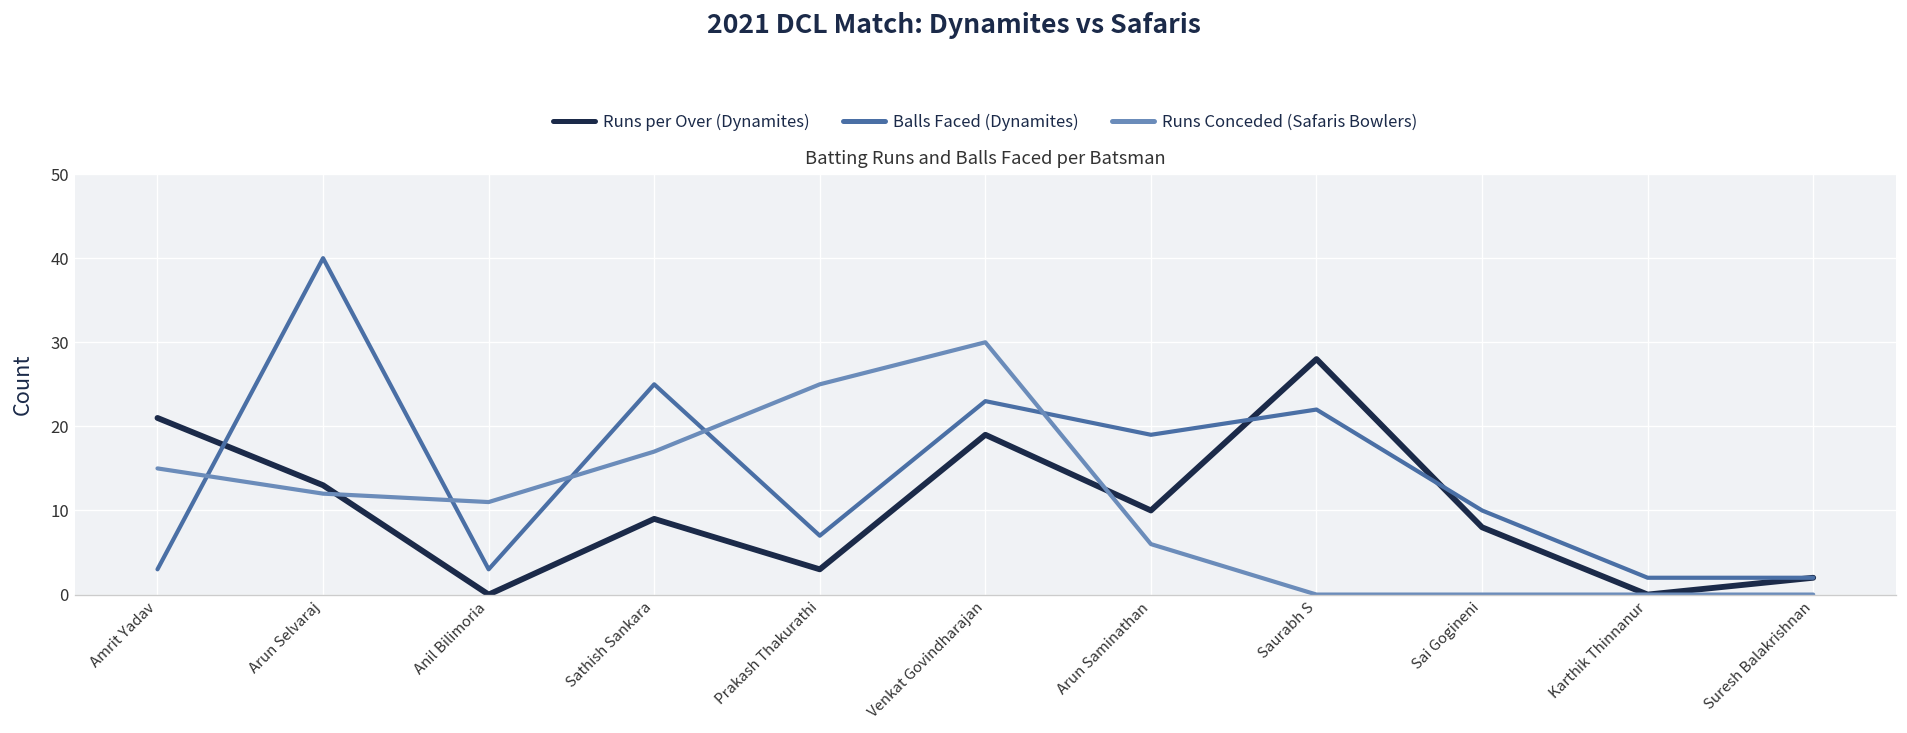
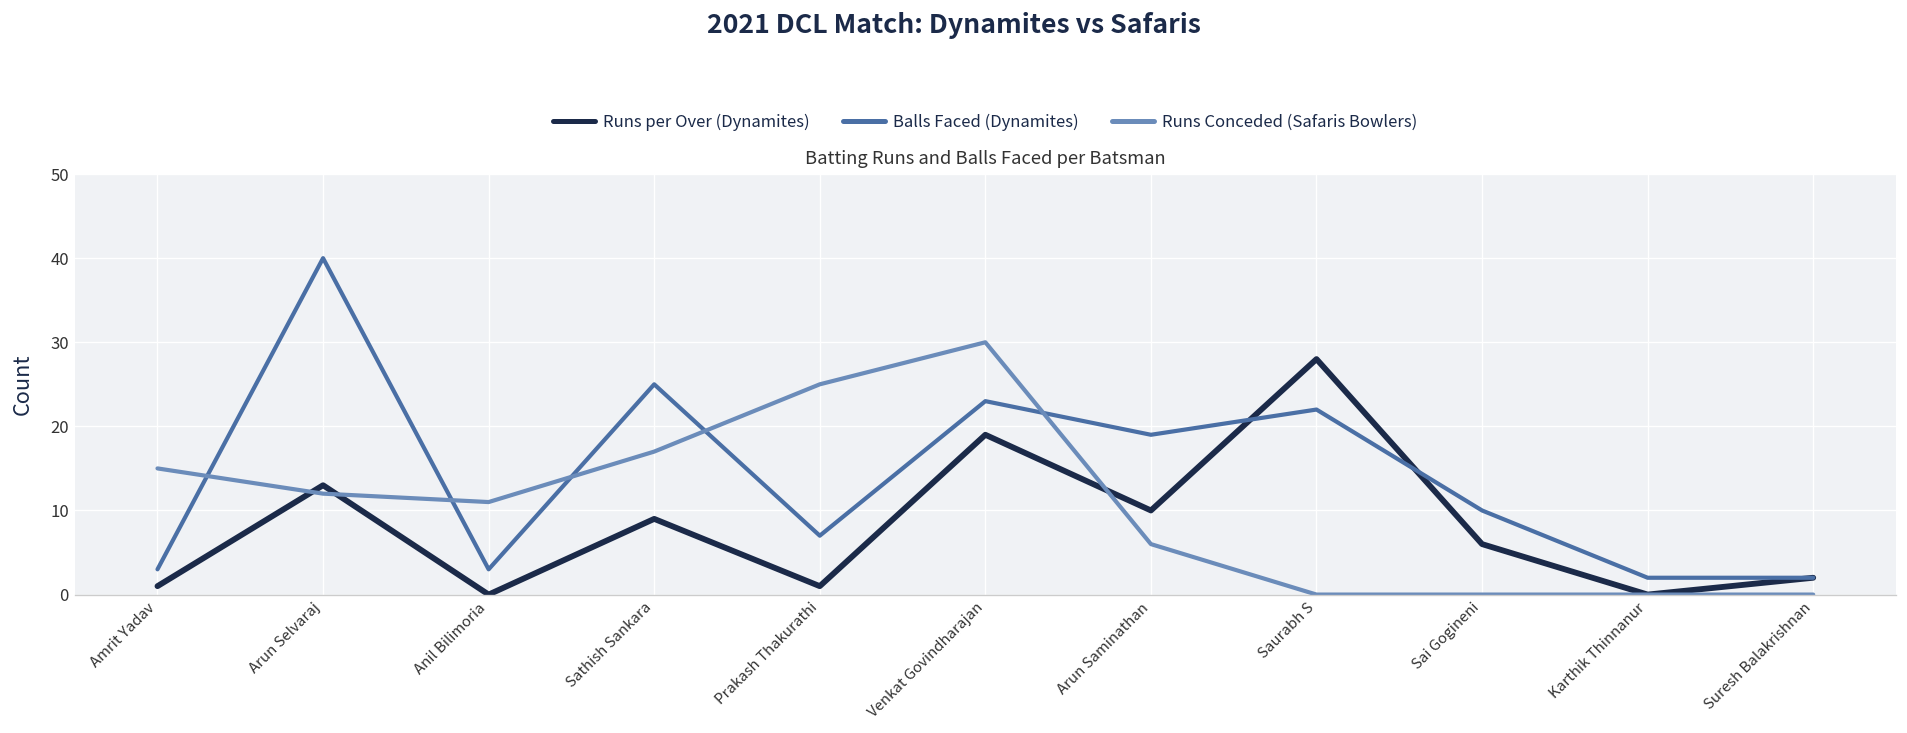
Runs per Over (Dynamites), Amrit Yadav: 21 -> 1
Runs per Over (Dynamites), Prakash Thakurathi: 3 -> 1
Runs per Over (Dynamites), Sai Gogineni: 8 -> 6
